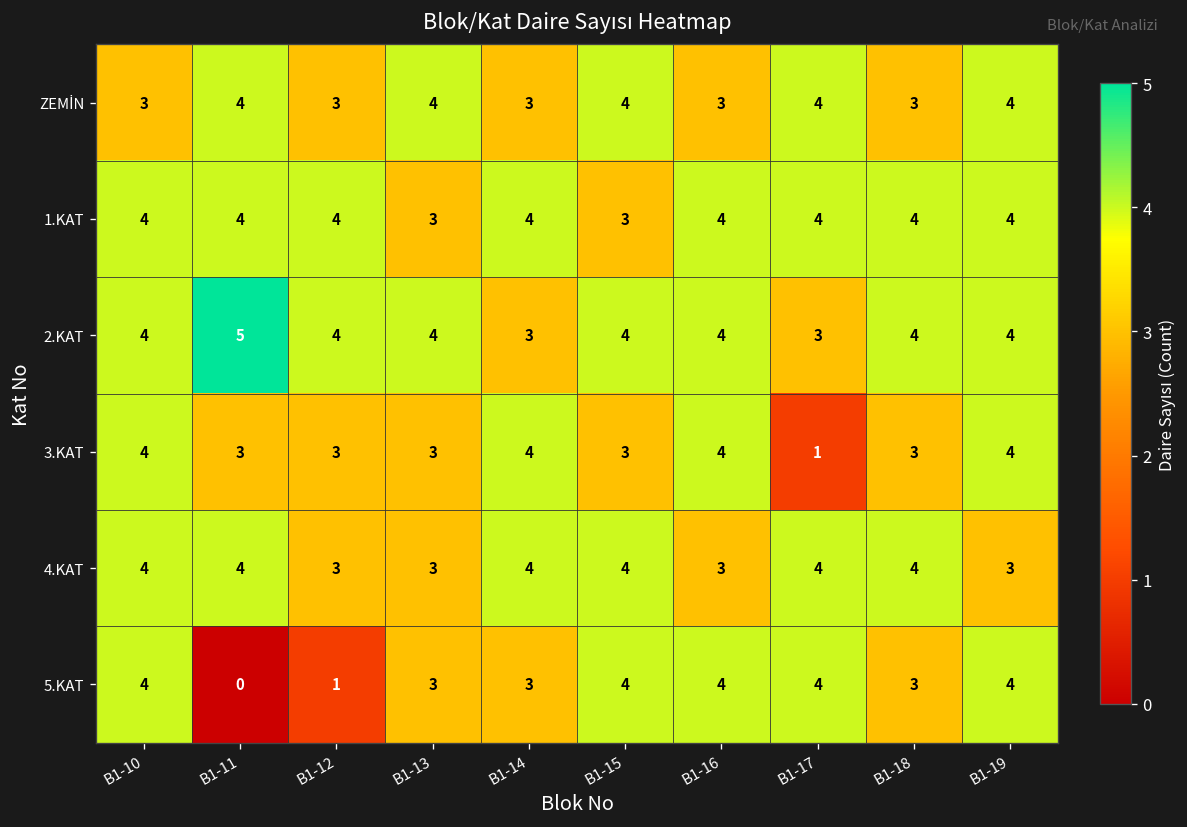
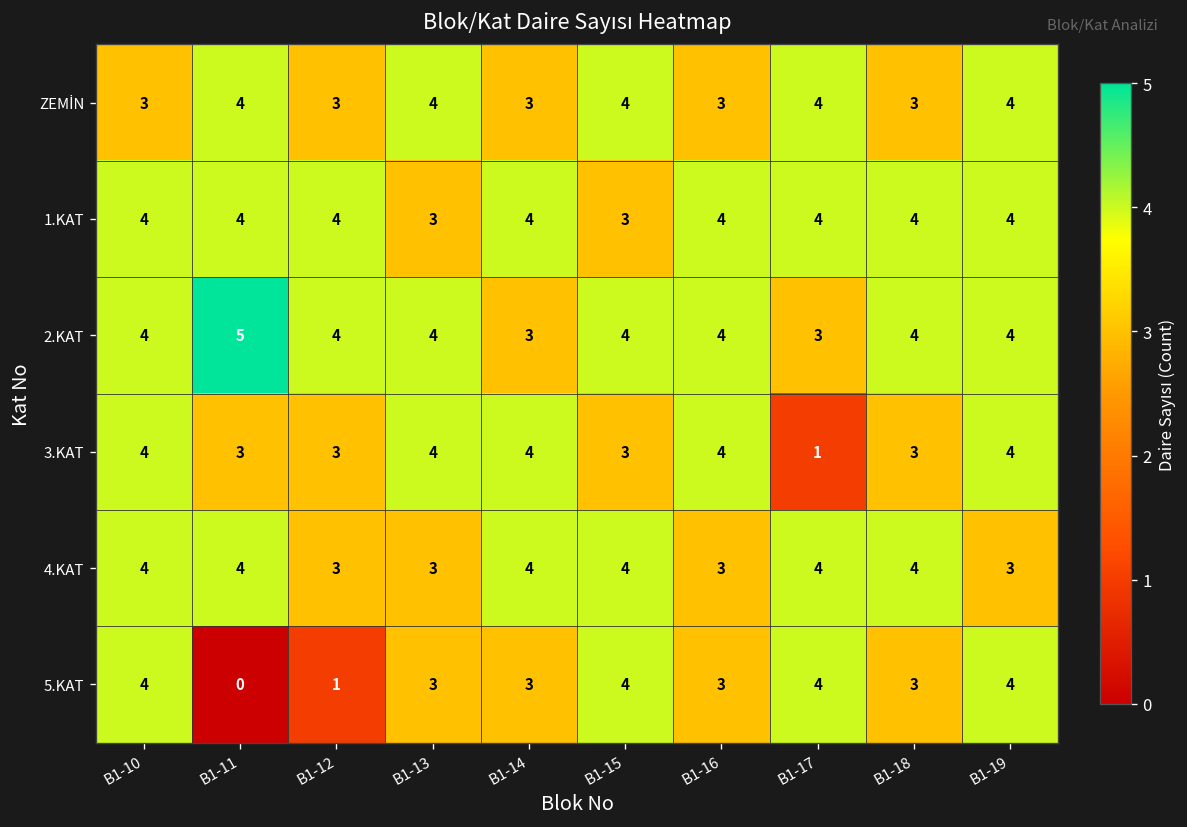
3.KAT, B1-13: 3 -> 4
5.KAT, B1-16: 4 -> 3
